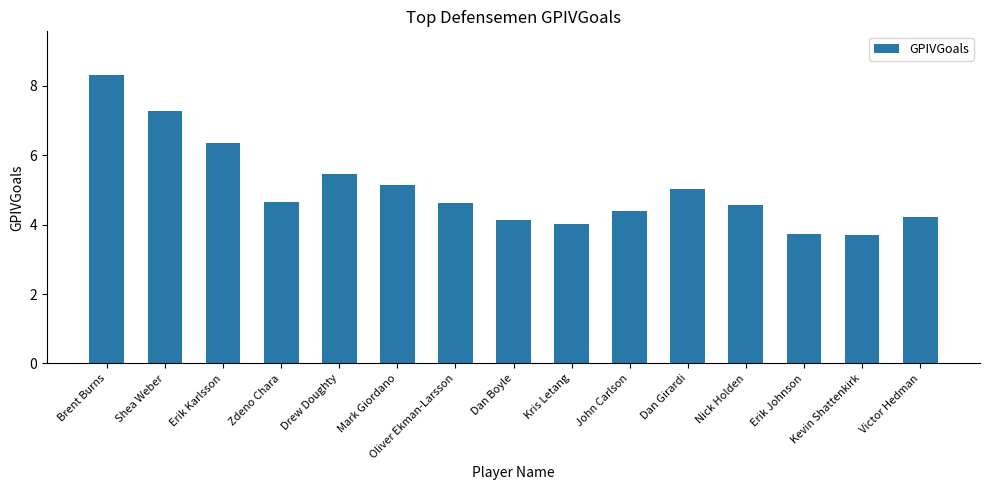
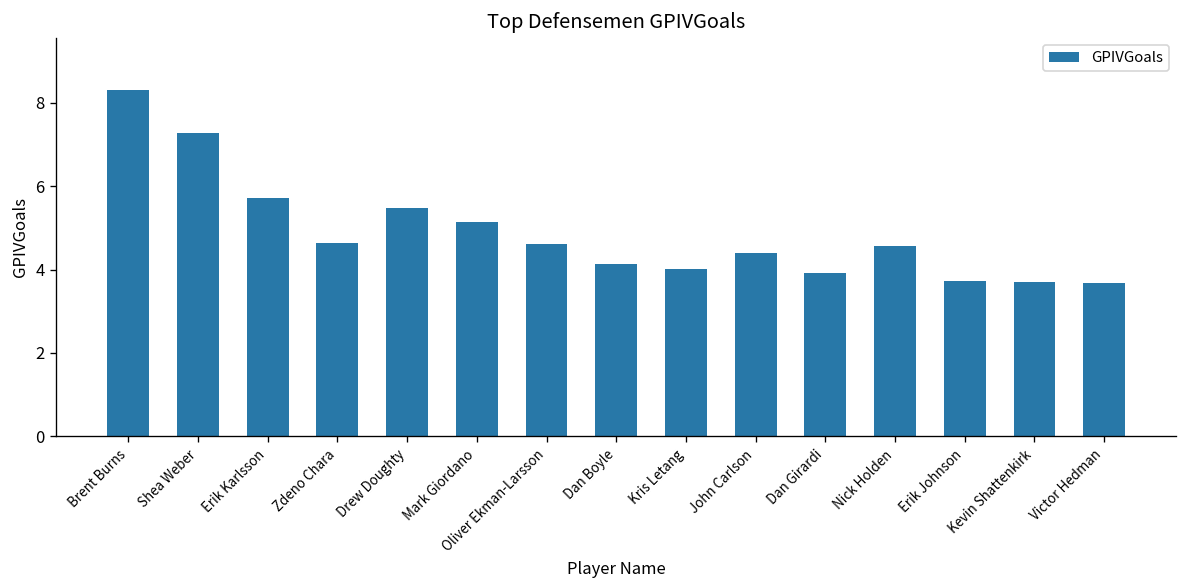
Erik Karlsson: 6.3 -> 5.7
Dan Girardi: 5.0 -> 3.9
Victor Hedman: 4.2 -> 3.7
